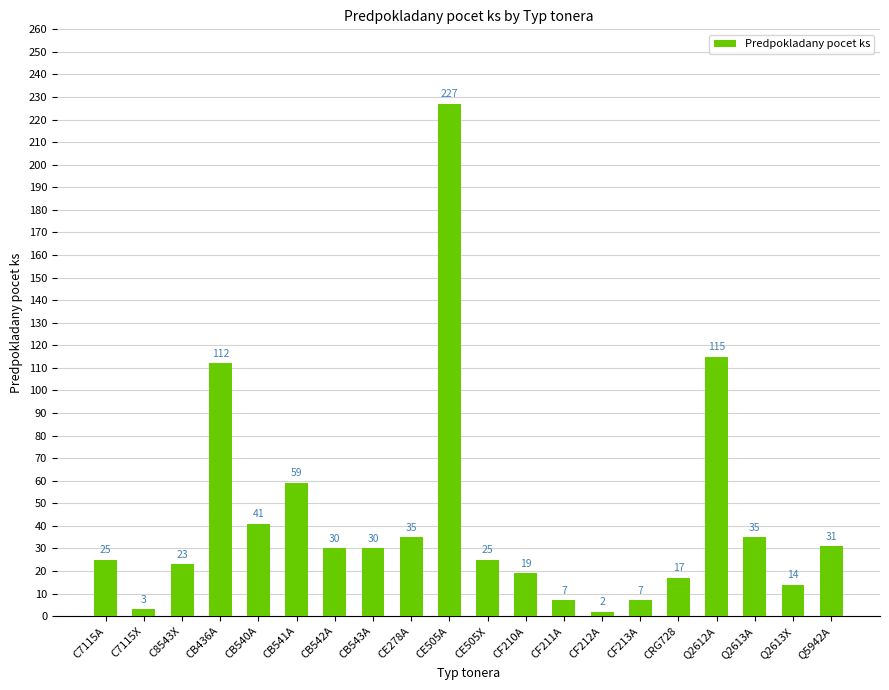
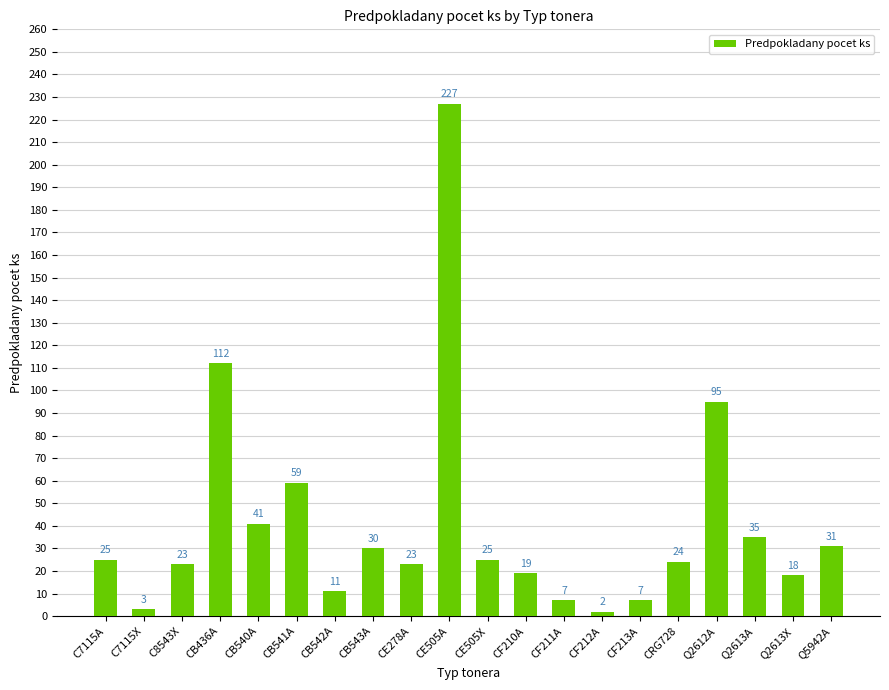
CB542A: 30 -> 11
CE278A: 35 -> 23
CRG728: 17 -> 24
Q2612A: 115 -> 95
Q2613X: 14 -> 18
